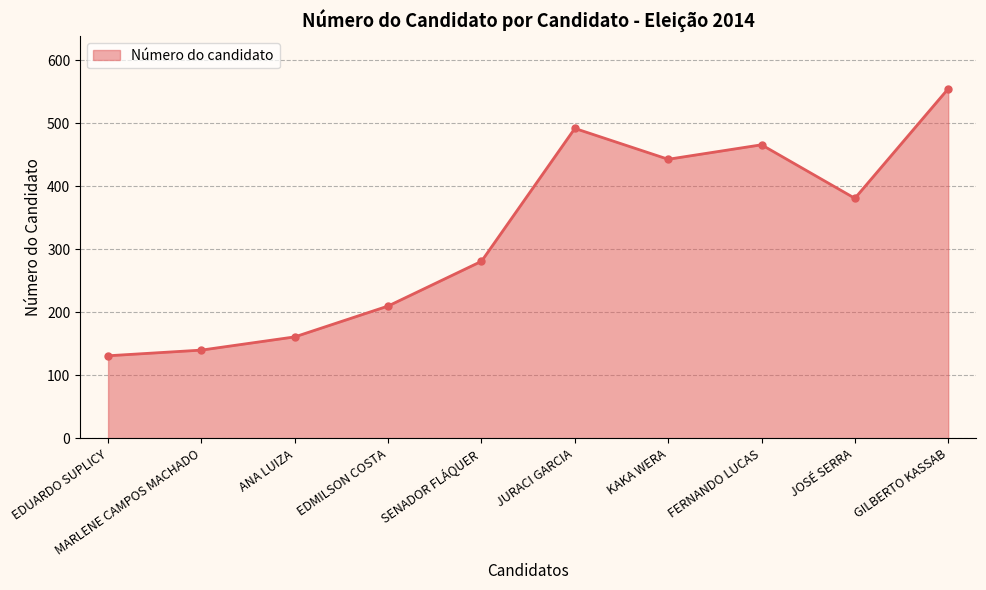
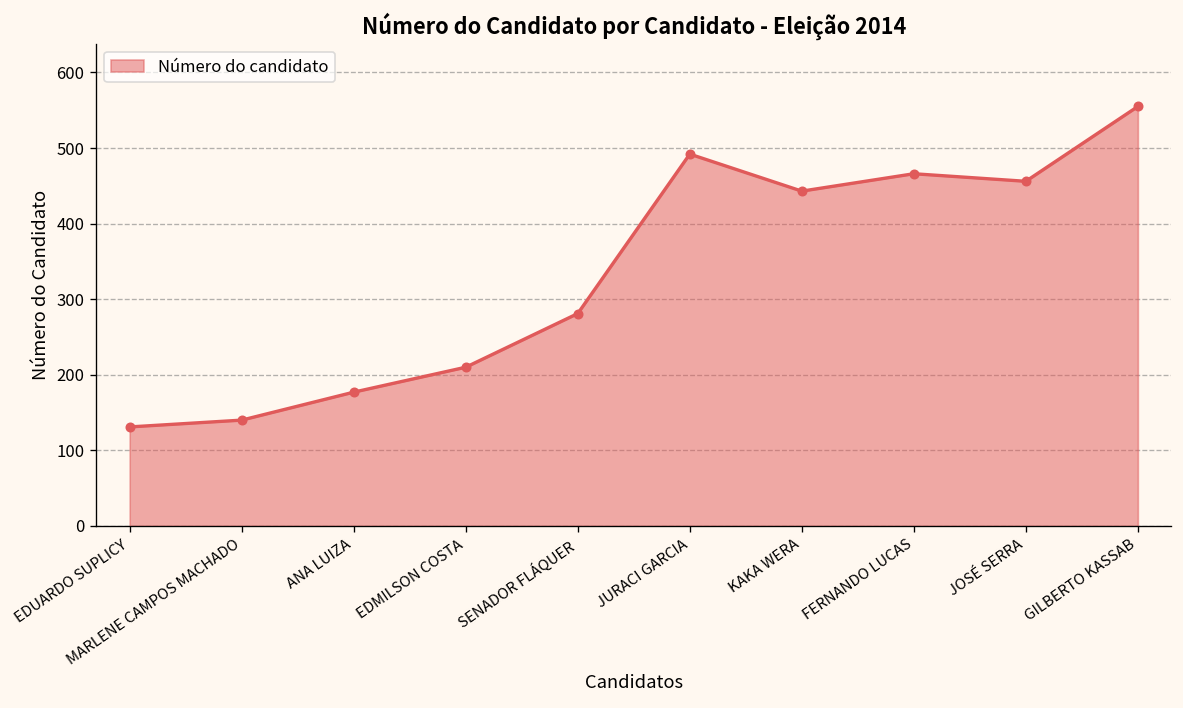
ANA LUIZA: 160 -> 180
JOSÉ SERRA: 380 -> 460
